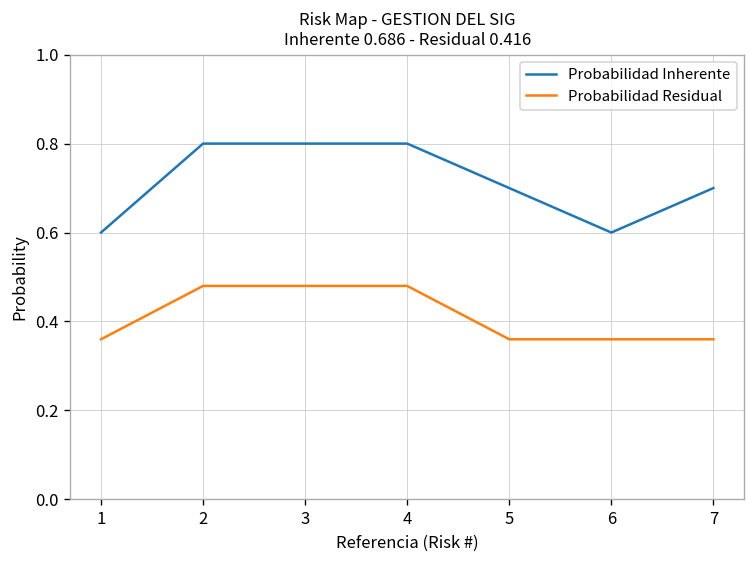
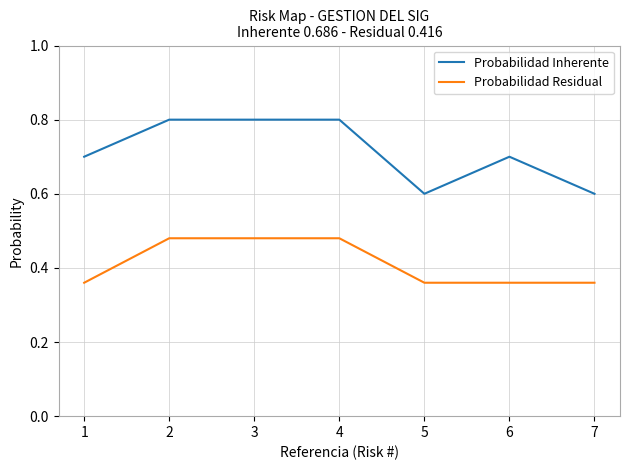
Probabilidad Inherente, 1: 0.6 -> 0.7
Probabilidad Inherente, 5: 0.7 -> 0.6
Probabilidad Inherente, 6: 0.6 -> 0.7
Probabilidad Inherente, 7: 0.7 -> 0.6
